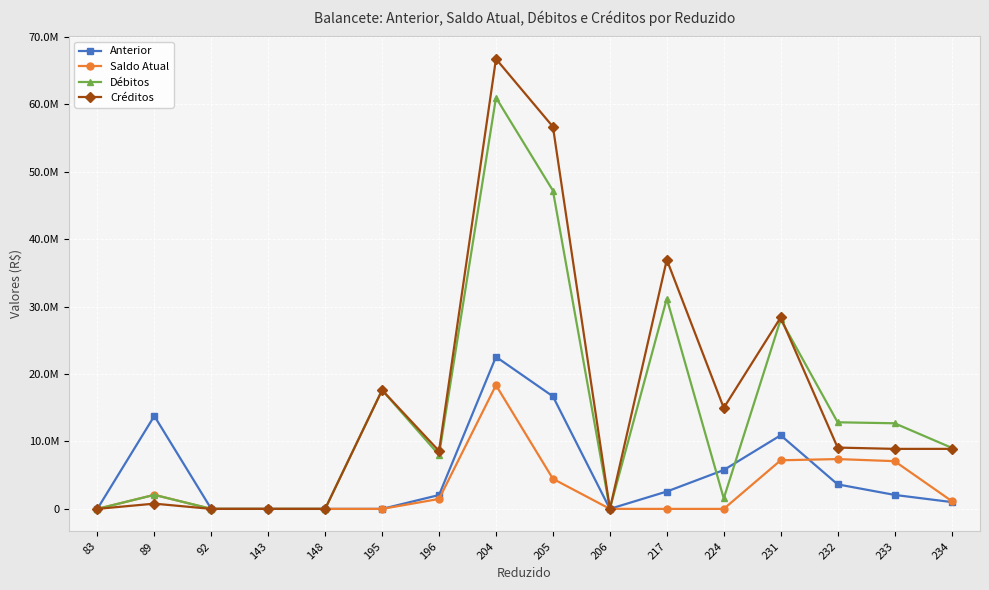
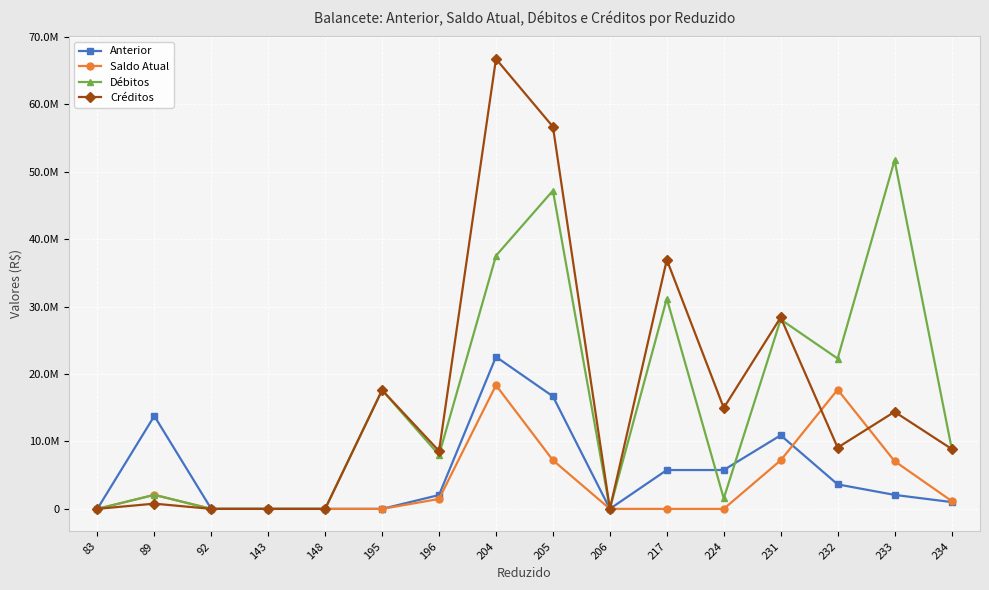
Débitos, 204: 61000000 -> 38000000
Saldo Atual, 205: 4000000 -> 7000000
Anterior, 217: 3000000 -> 6000000
Saldo Atual, 232: 7000000 -> 18000000
Débitos, 232: 13000000 -> 22000000
Débitos, 233: 13000000 -> 52000000
Créditos, 233: 9000000 -> 14000000
